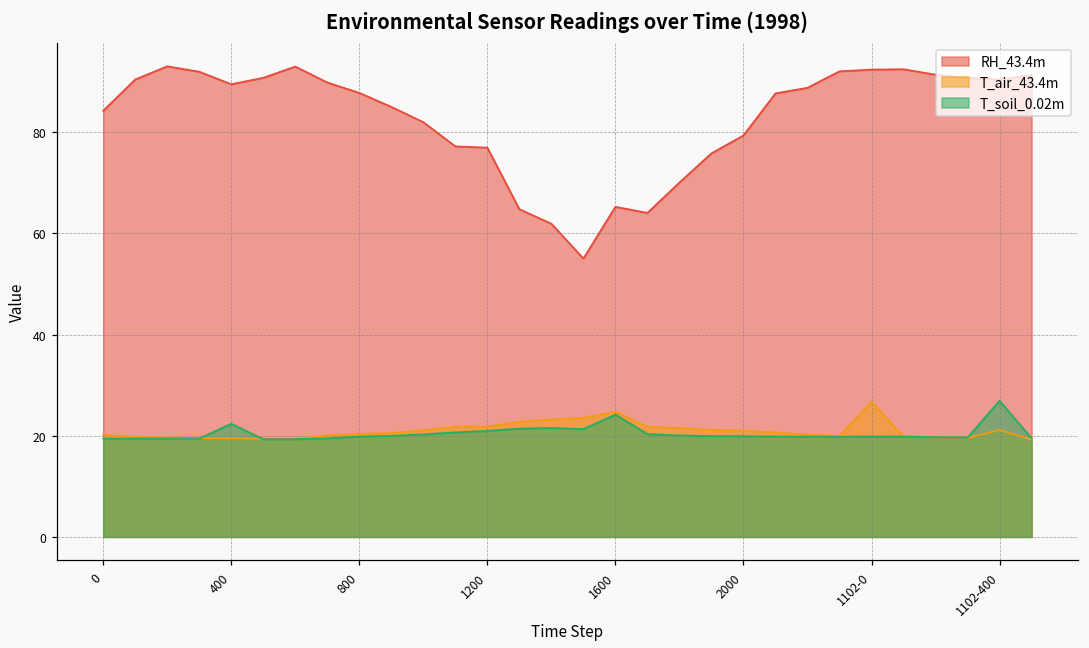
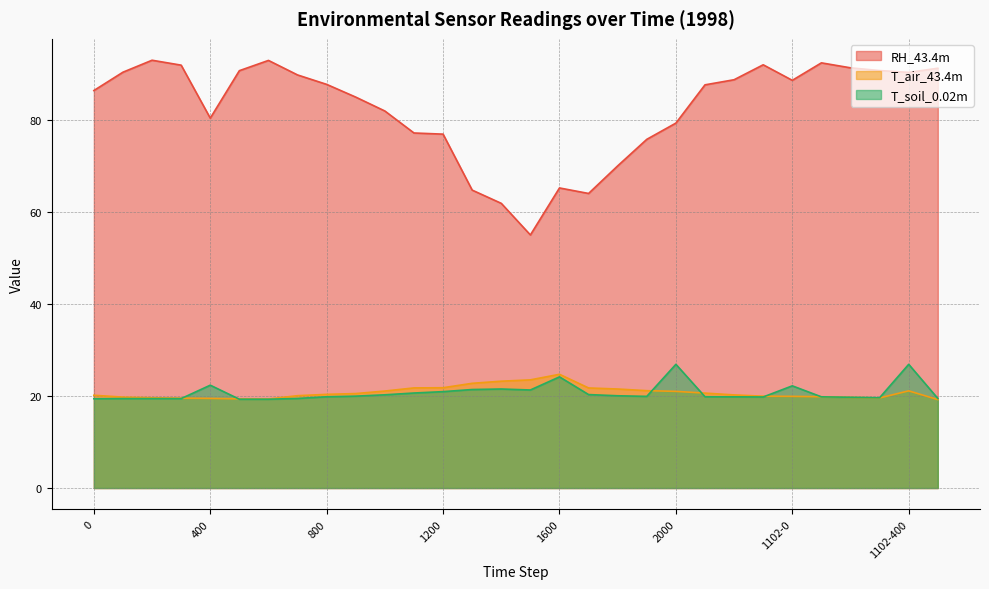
RH_43.4m, 0: 84 -> 86
RH_43.4m, 400: 89 -> 80
T_soil_0.02m, 2000: 20 -> 27
RH_43.4m, 1102-0: 92 -> 89
T_air_43.4m, 1102-0: 27 -> 20
T_soil_0.02m, 1102-0: 20 -> 22
